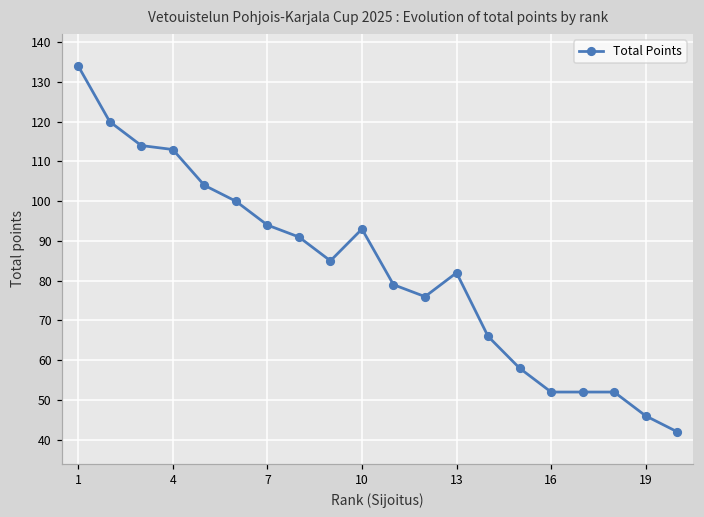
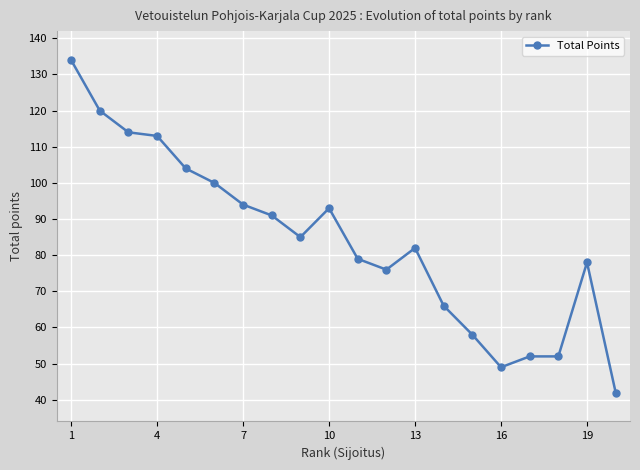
16: 52 -> 49
19: 46 -> 78
